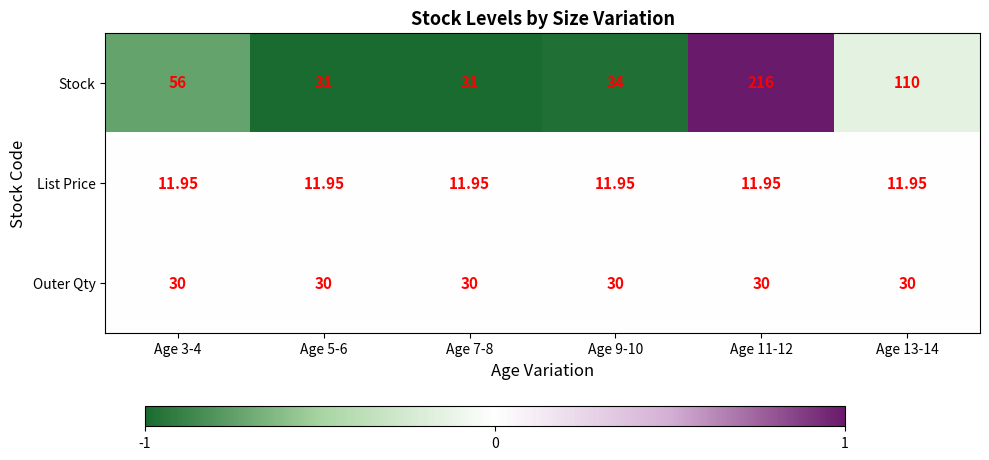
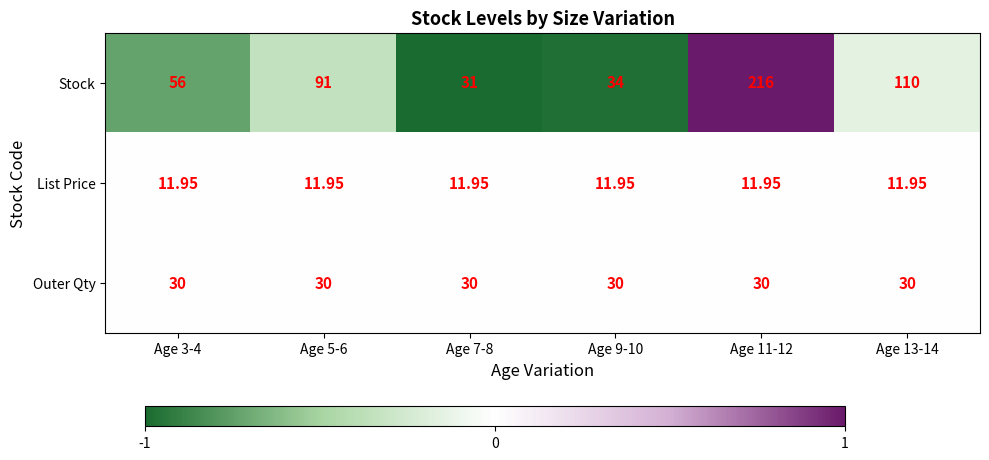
Stock, Age 5-6: 31 -> 91
